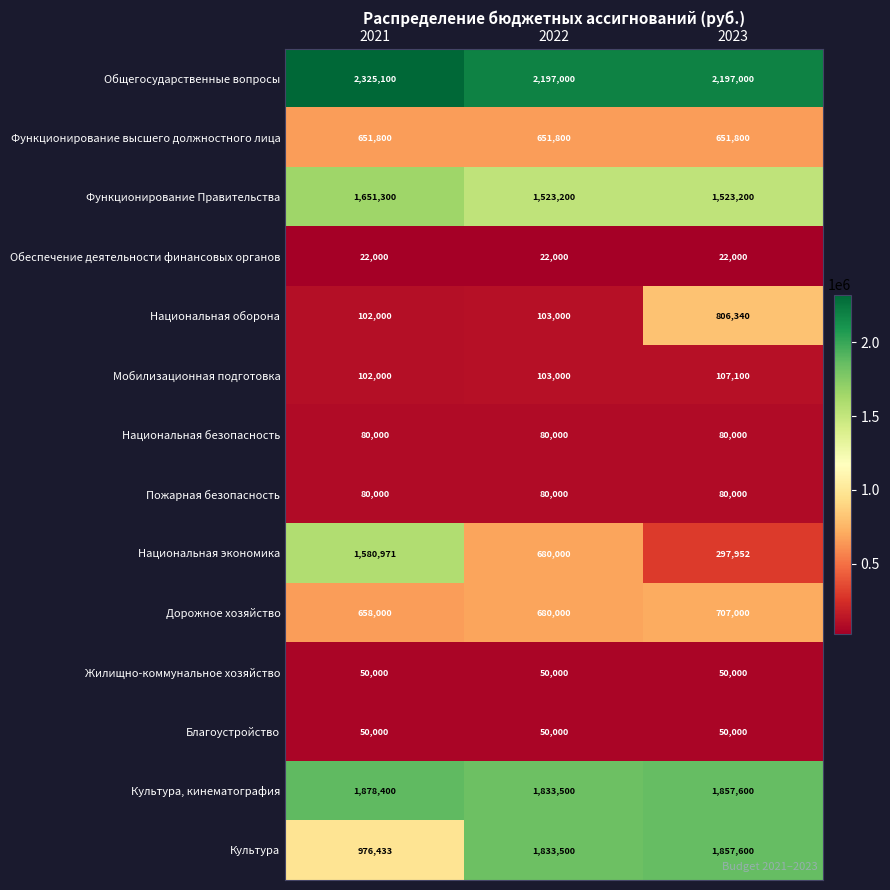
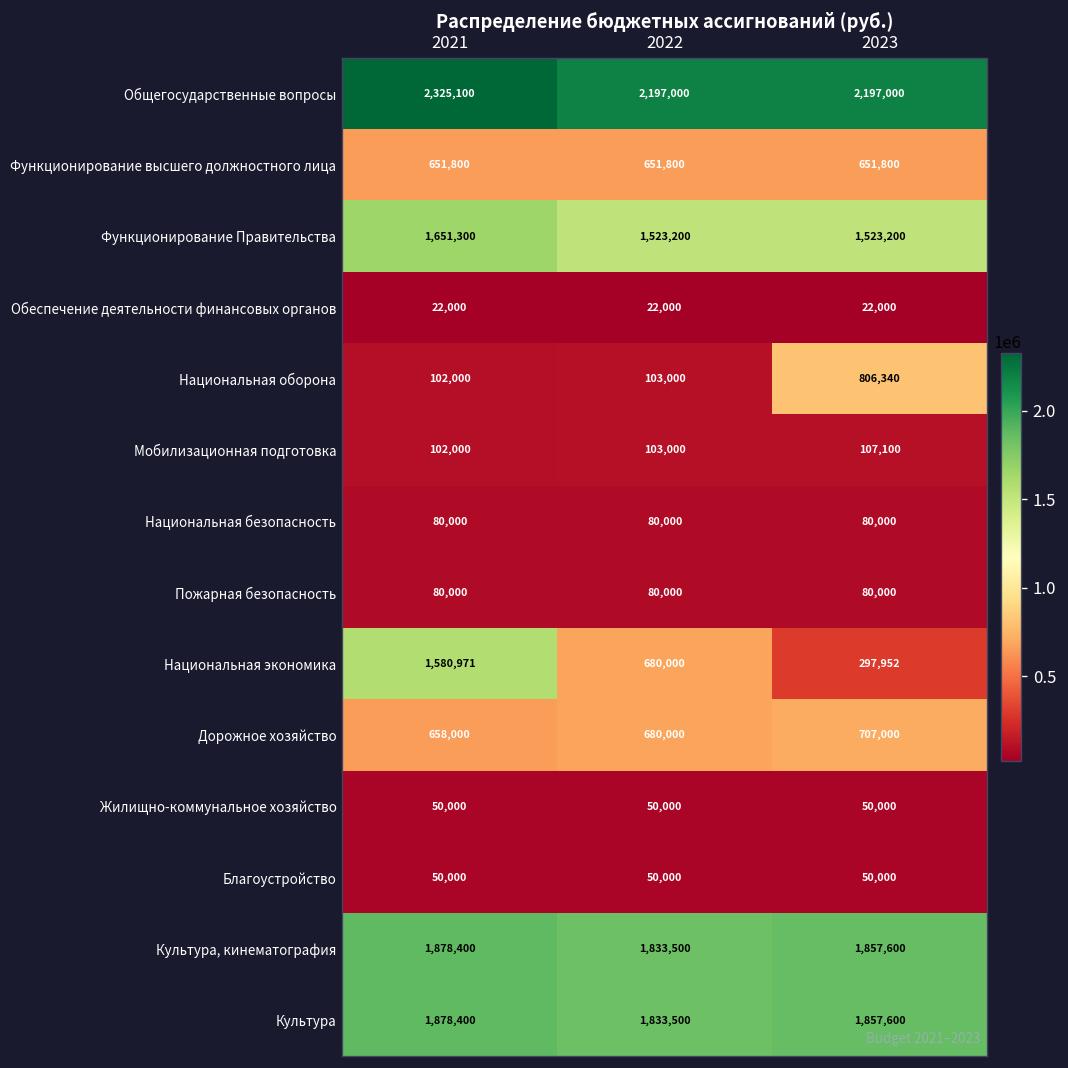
Культура, 2021: 976,433 -> 1,878,400
